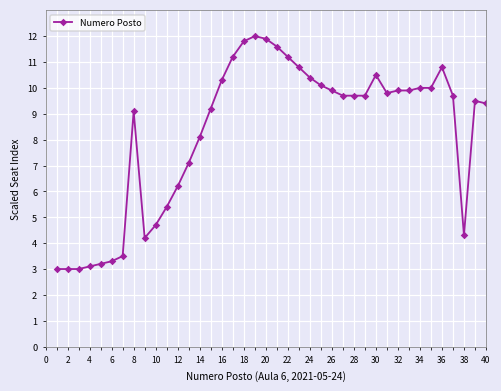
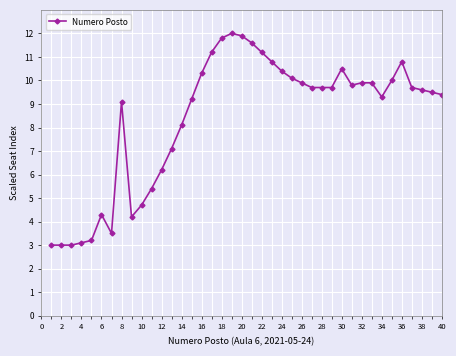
6: 3.3 -> 4.3
34: 10.0 -> 9.3
38: 4.3 -> 9.6
